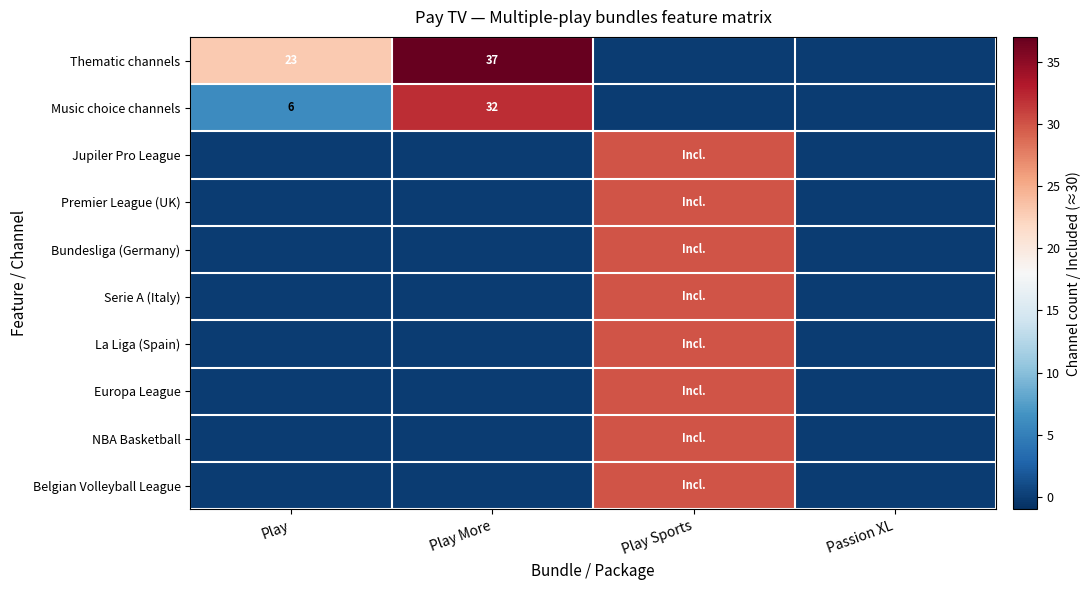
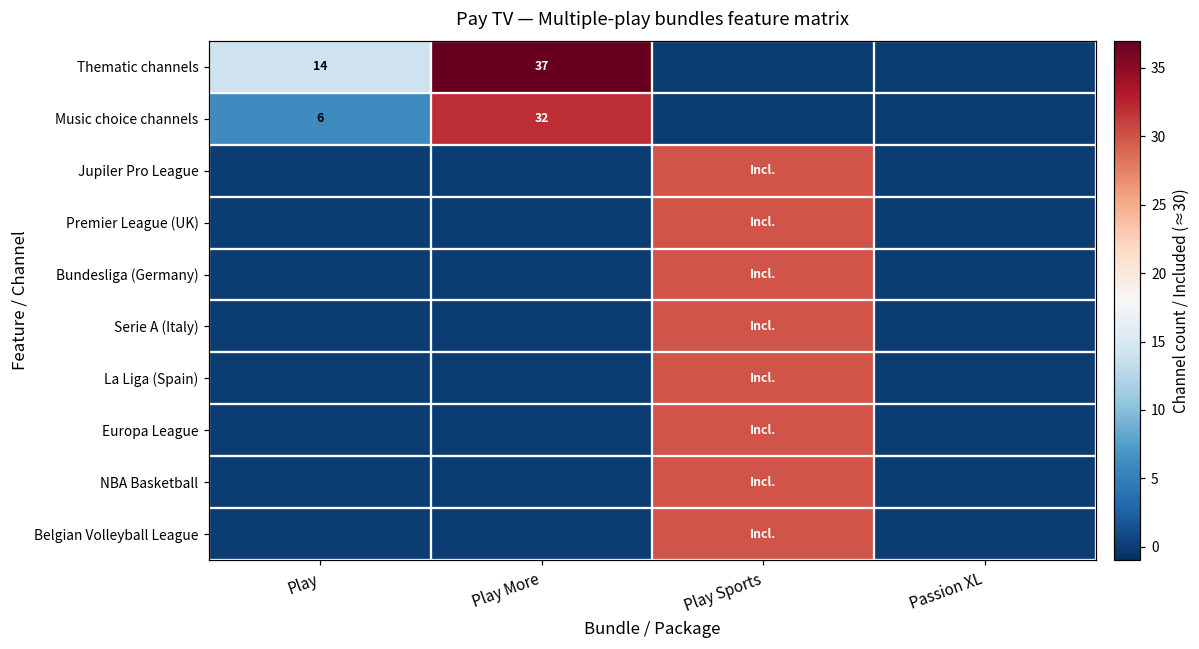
Thematic channels, Play: 23 -> 14
